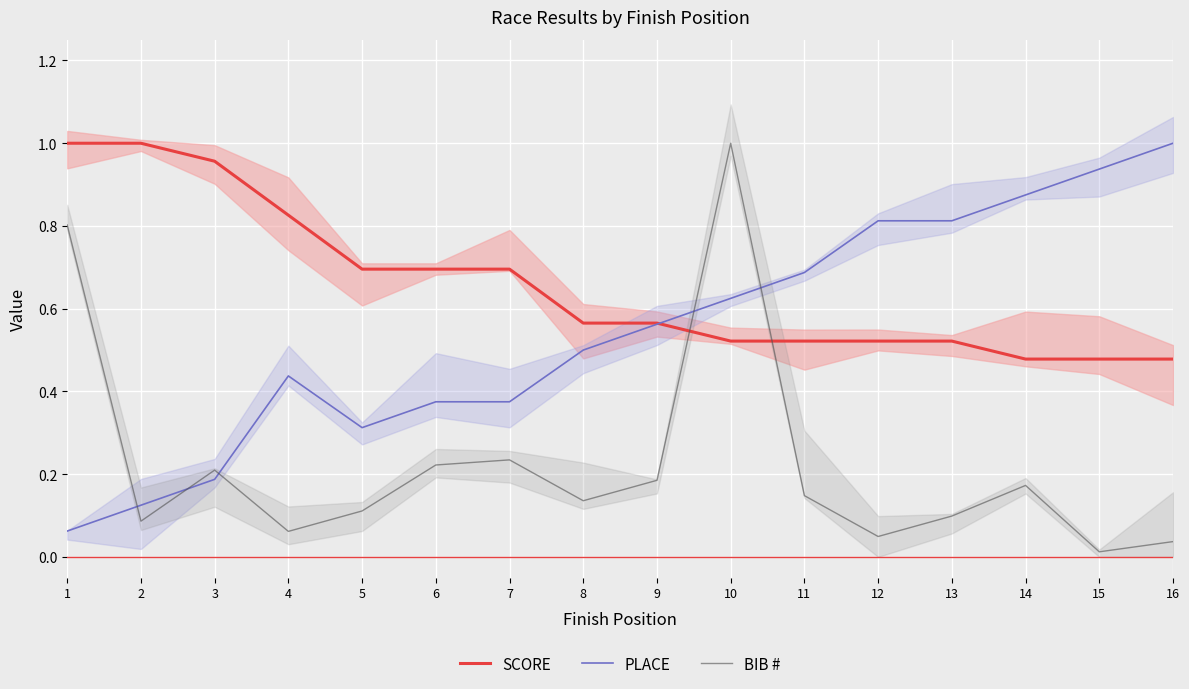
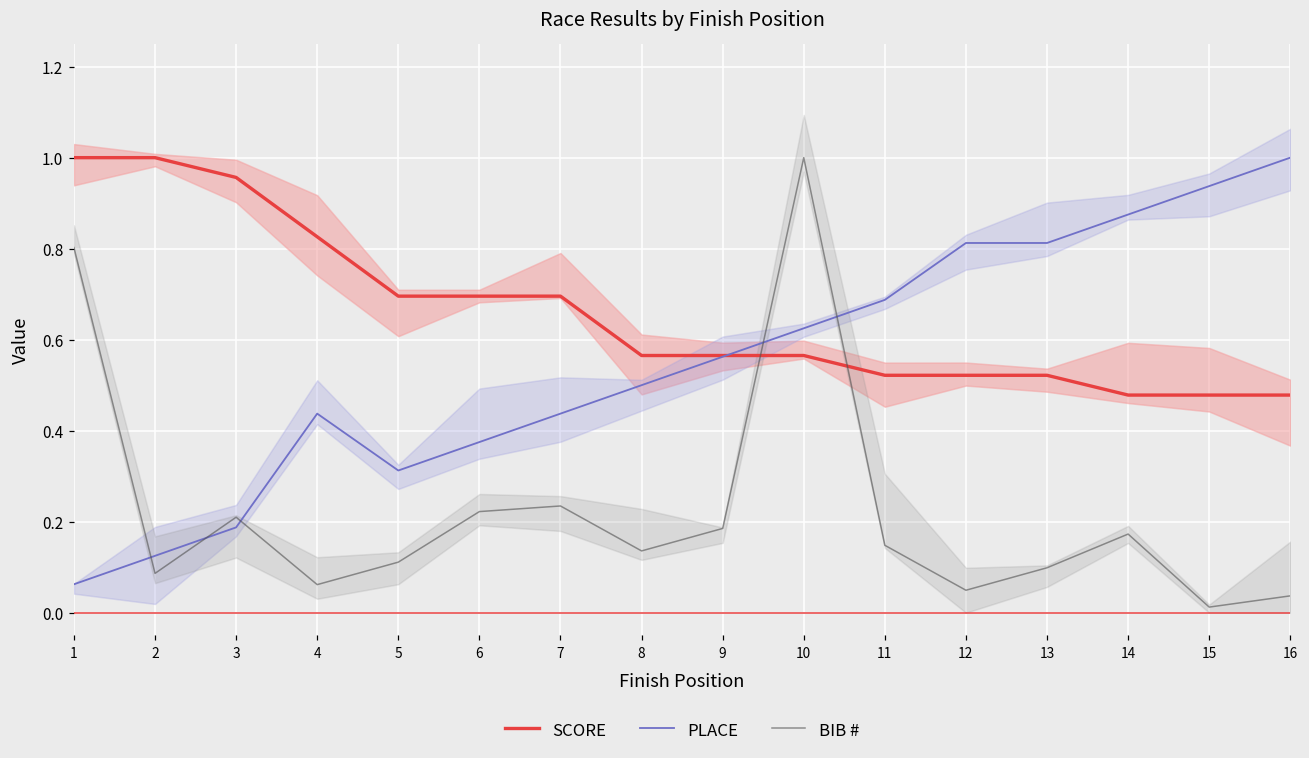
PLACE, 7: 0.38 -> 0.44
SCORE, 10: 0.52 -> 0.57
